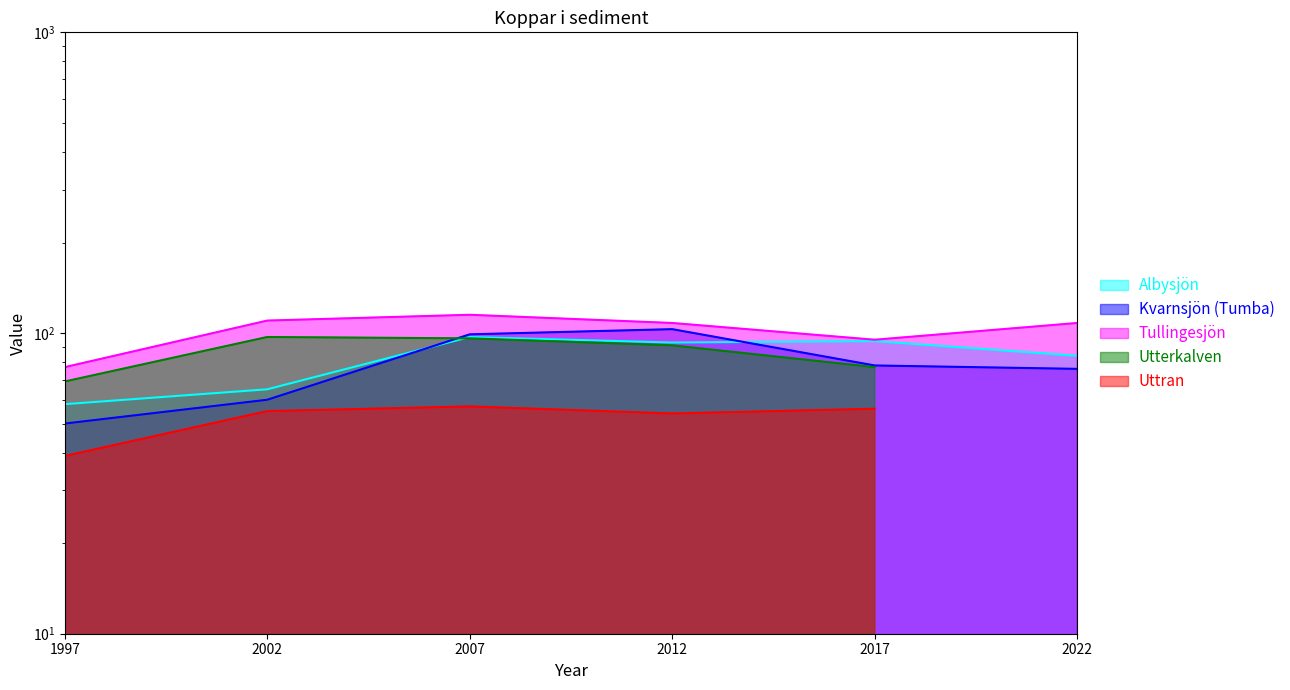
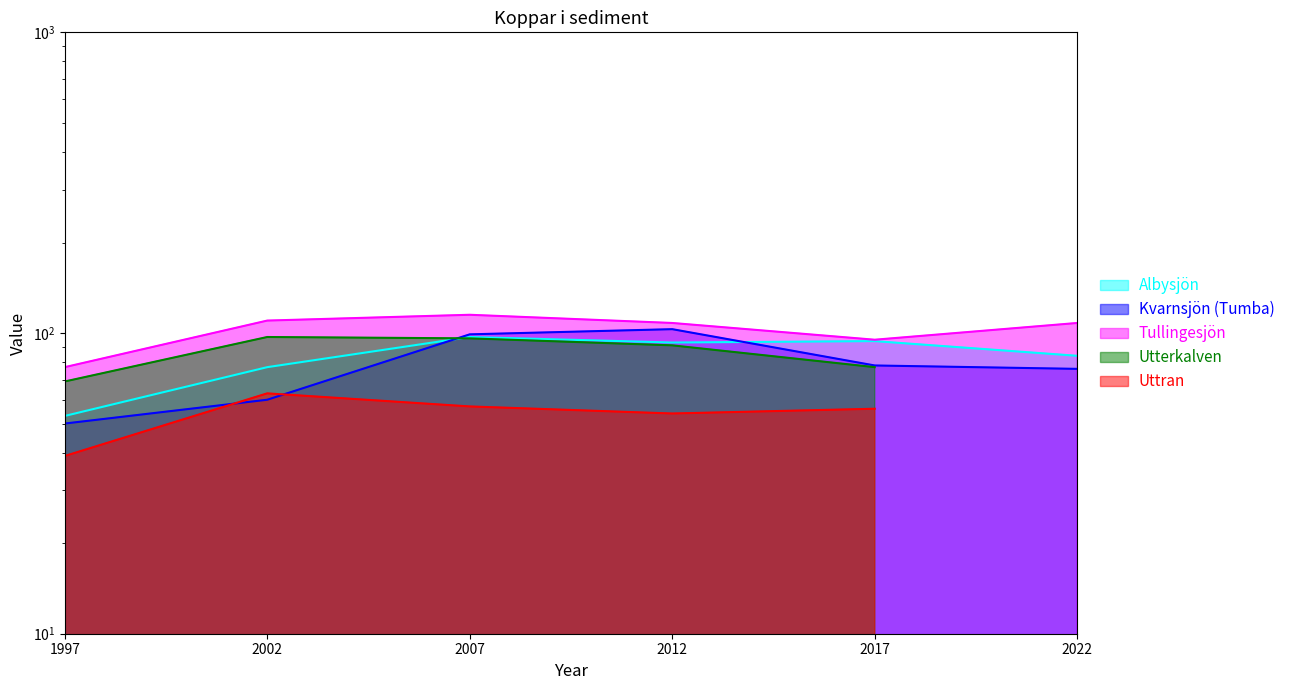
Albysjön, 1997: 58 -> 53
Albysjön, 2002: 65 -> 77
Uttran, 2002: 55 -> 63
